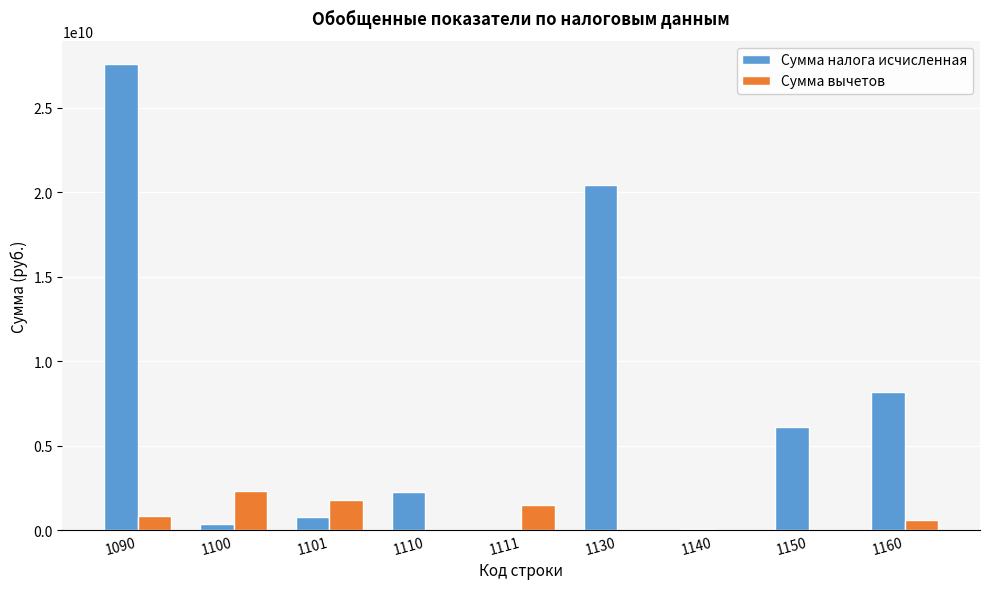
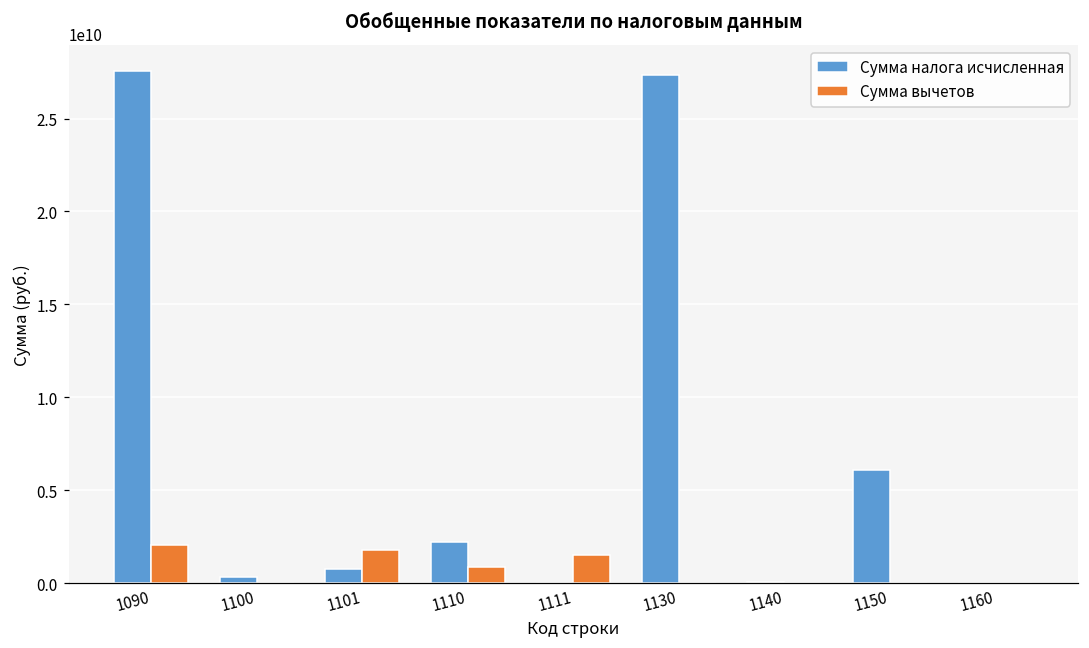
Сумма вычетов, 1090: 800000000 -> 2000000000
Сумма вычетов, 1100: 2300000000 -> 0
Сумма вычетов, 1110: 0 -> 900000000
Сумма налога исчисленная, 1130: 20400000000 -> 27400000000
Сумма налога исчисленная, 1160: 8200000000 -> 0
Сумма вычетов, 1160: 600000000 -> 0
